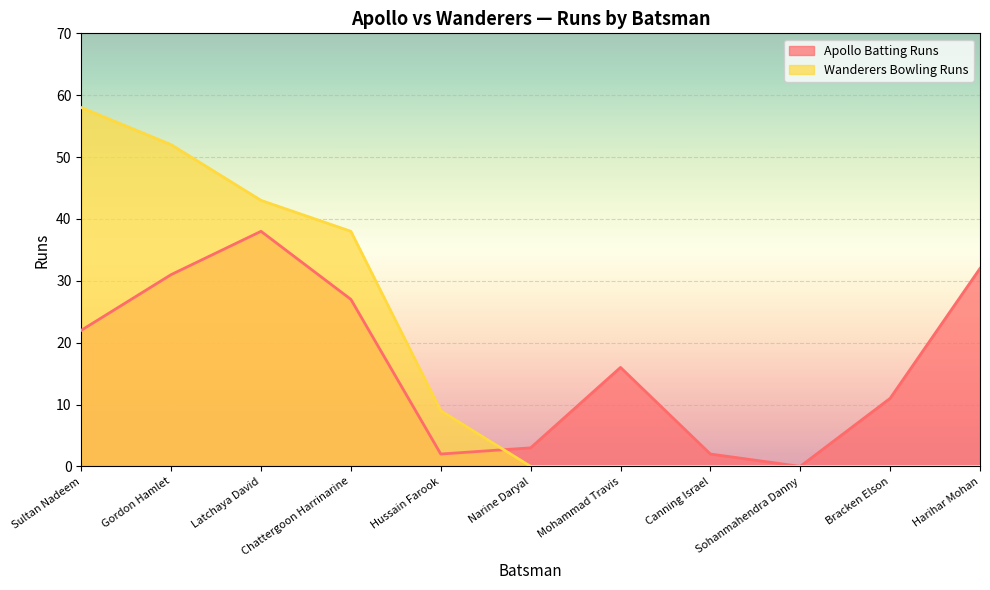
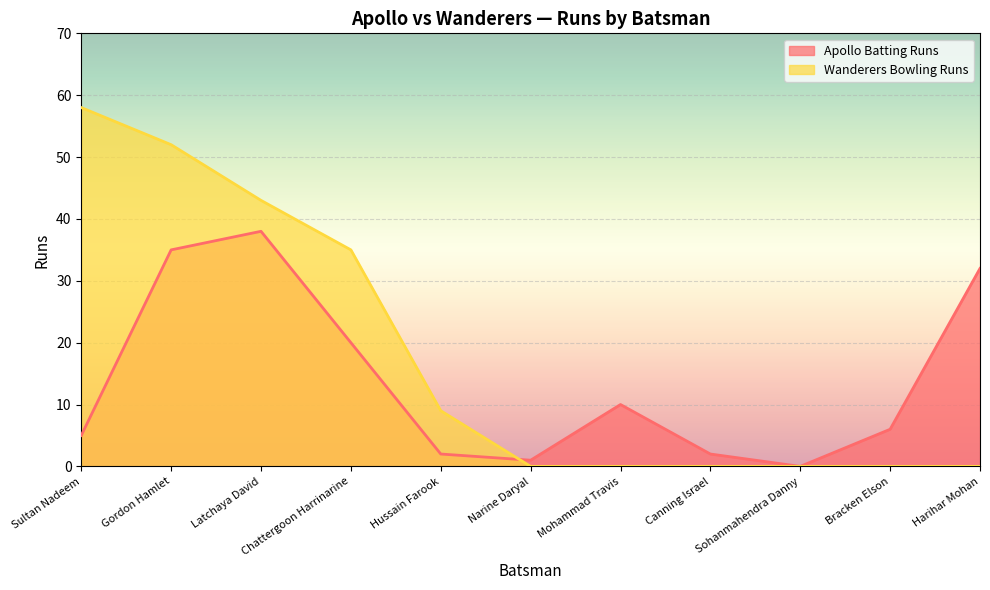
Apollo Batting Runs, Sultan Nadeem: 22 -> 5
Apollo Batting Runs, Gordon Hamlet: 31 -> 35
Apollo Batting Runs, Chattergoon Harrinarine: 27 -> 20
Wanderers Bowling Runs, Chattergoon Harrinarine: 38 -> 35
Apollo Batting Runs, Narine Daryal: 3 -> 1
Apollo Batting Runs, Mohammad Travis: 16 -> 10
Apollo Batting Runs, Bracken Elson: 11 -> 6
